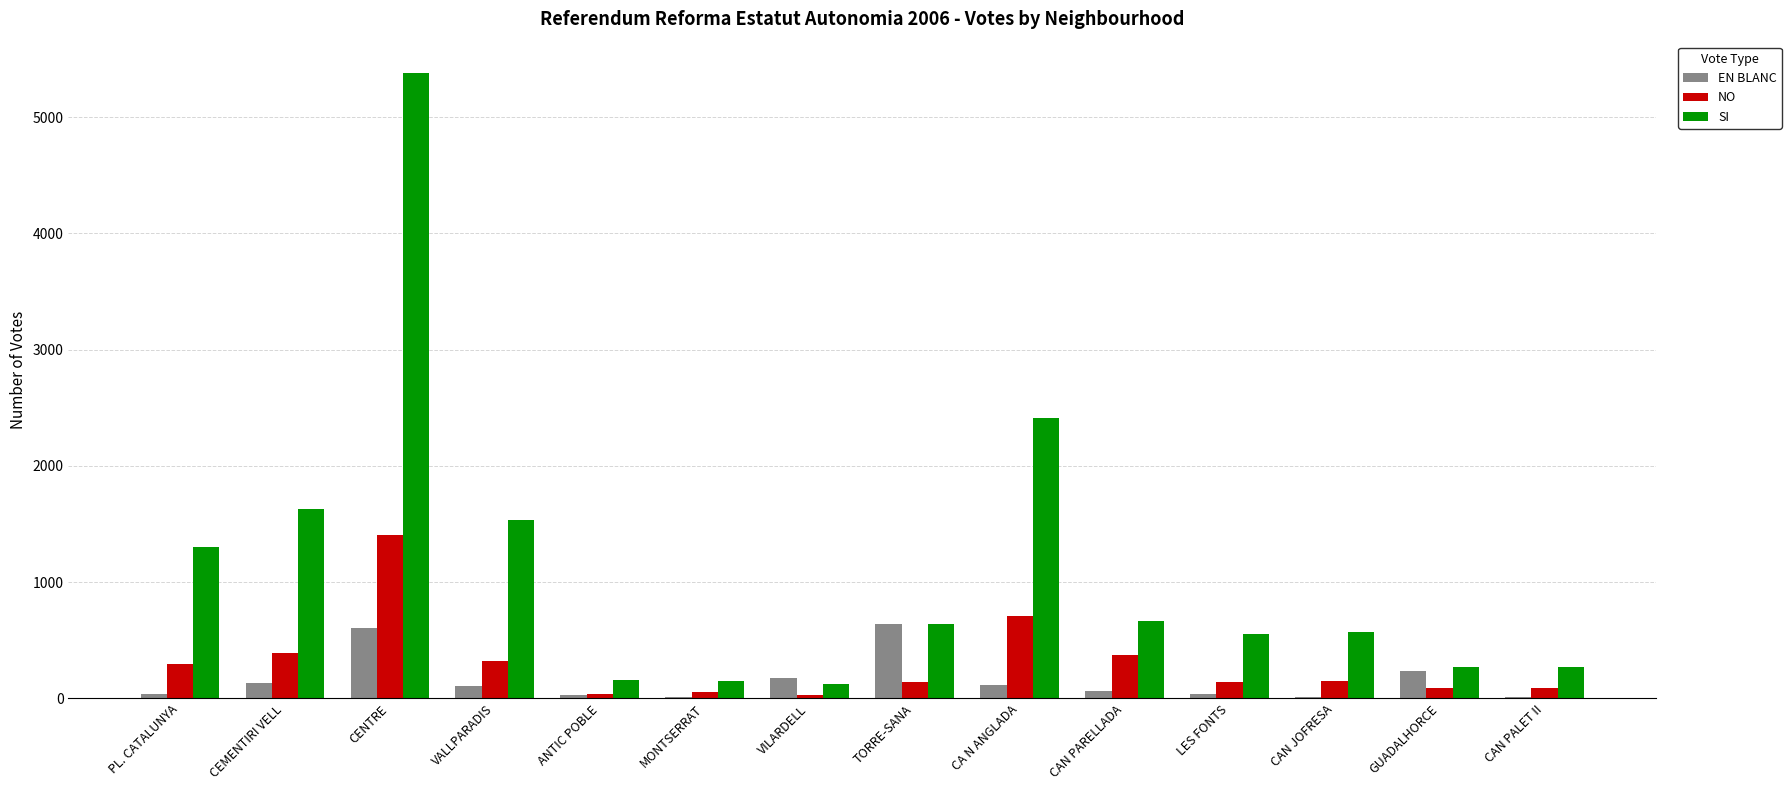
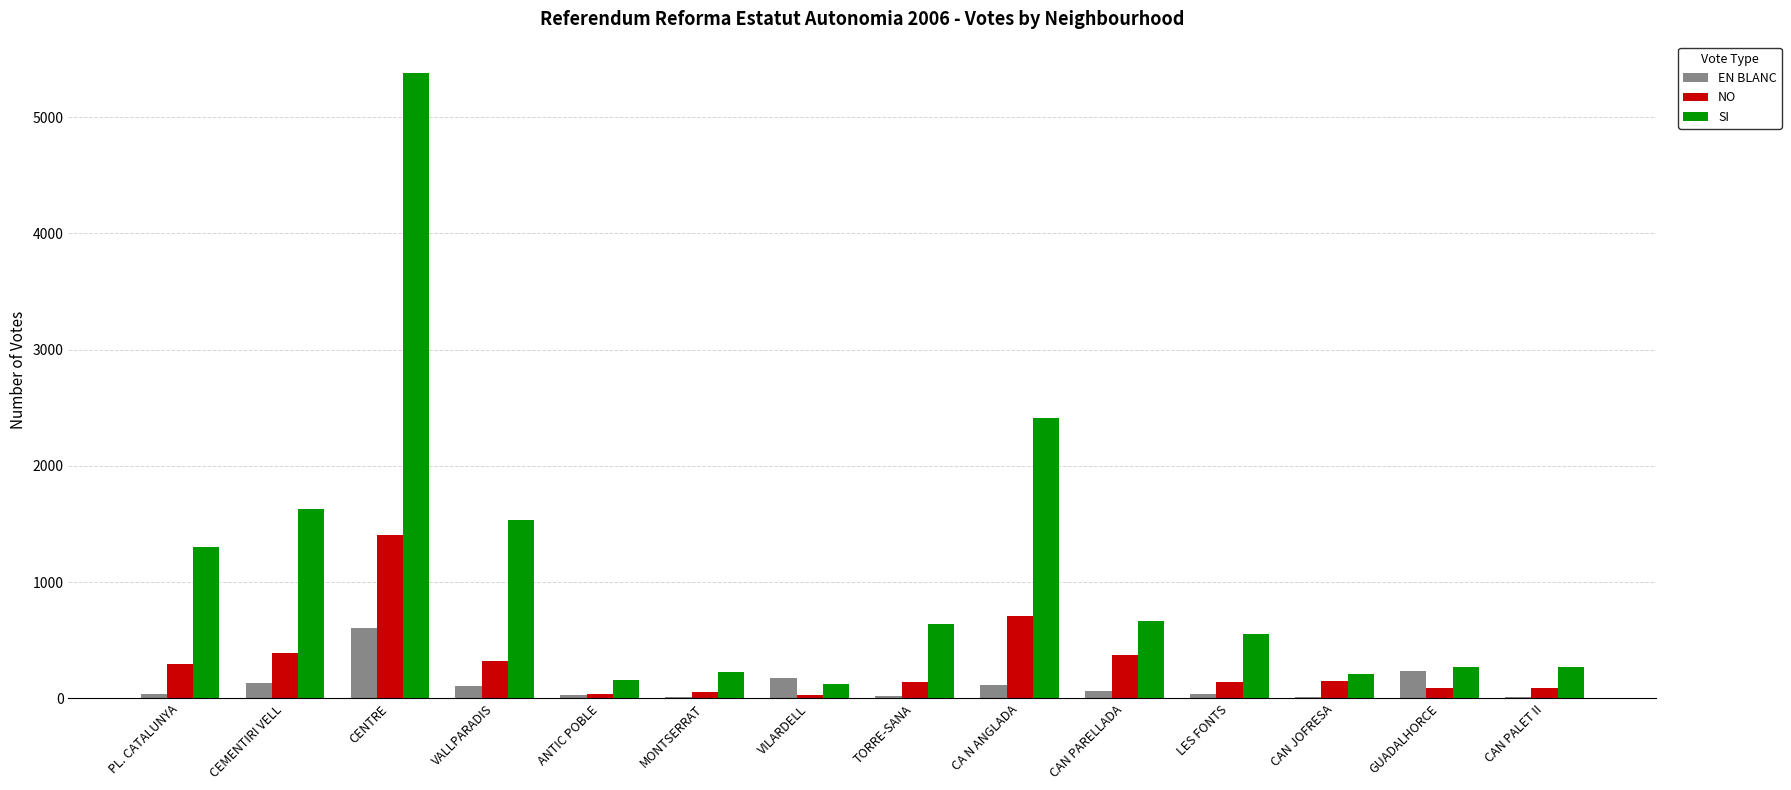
SI, MONTSERRAT: 150 -> 230
EN BLANC, TORRE-SANA: 640 -> 20
SI, CAN JOFRESA: 570 -> 210
